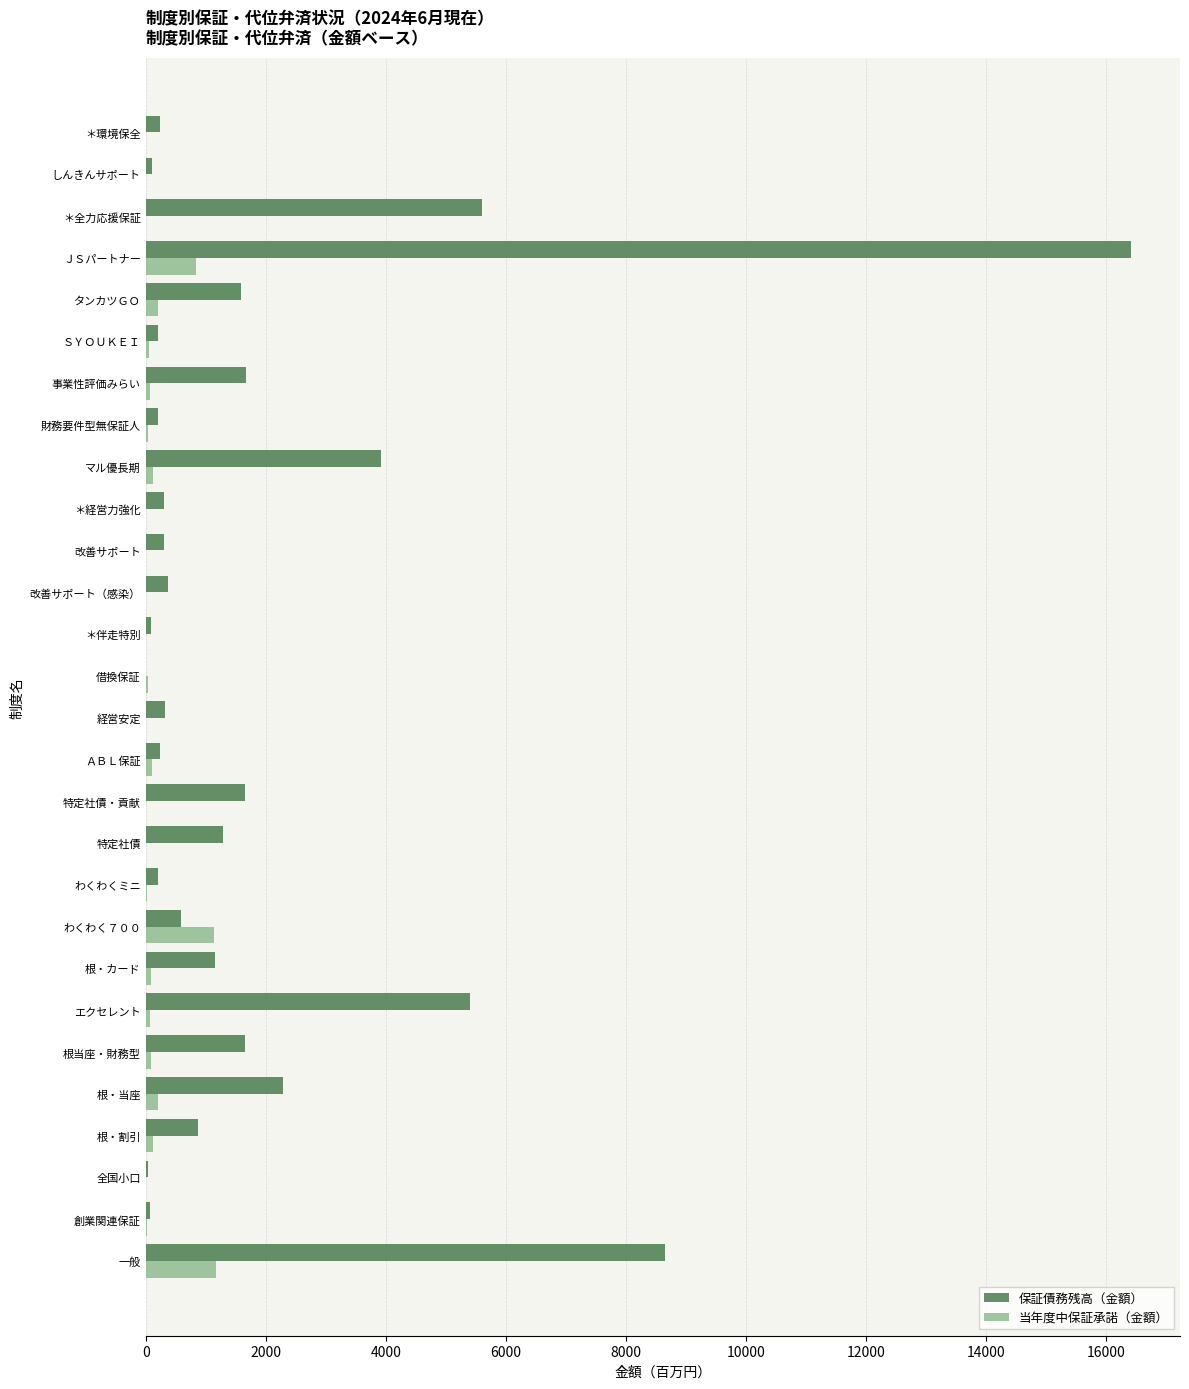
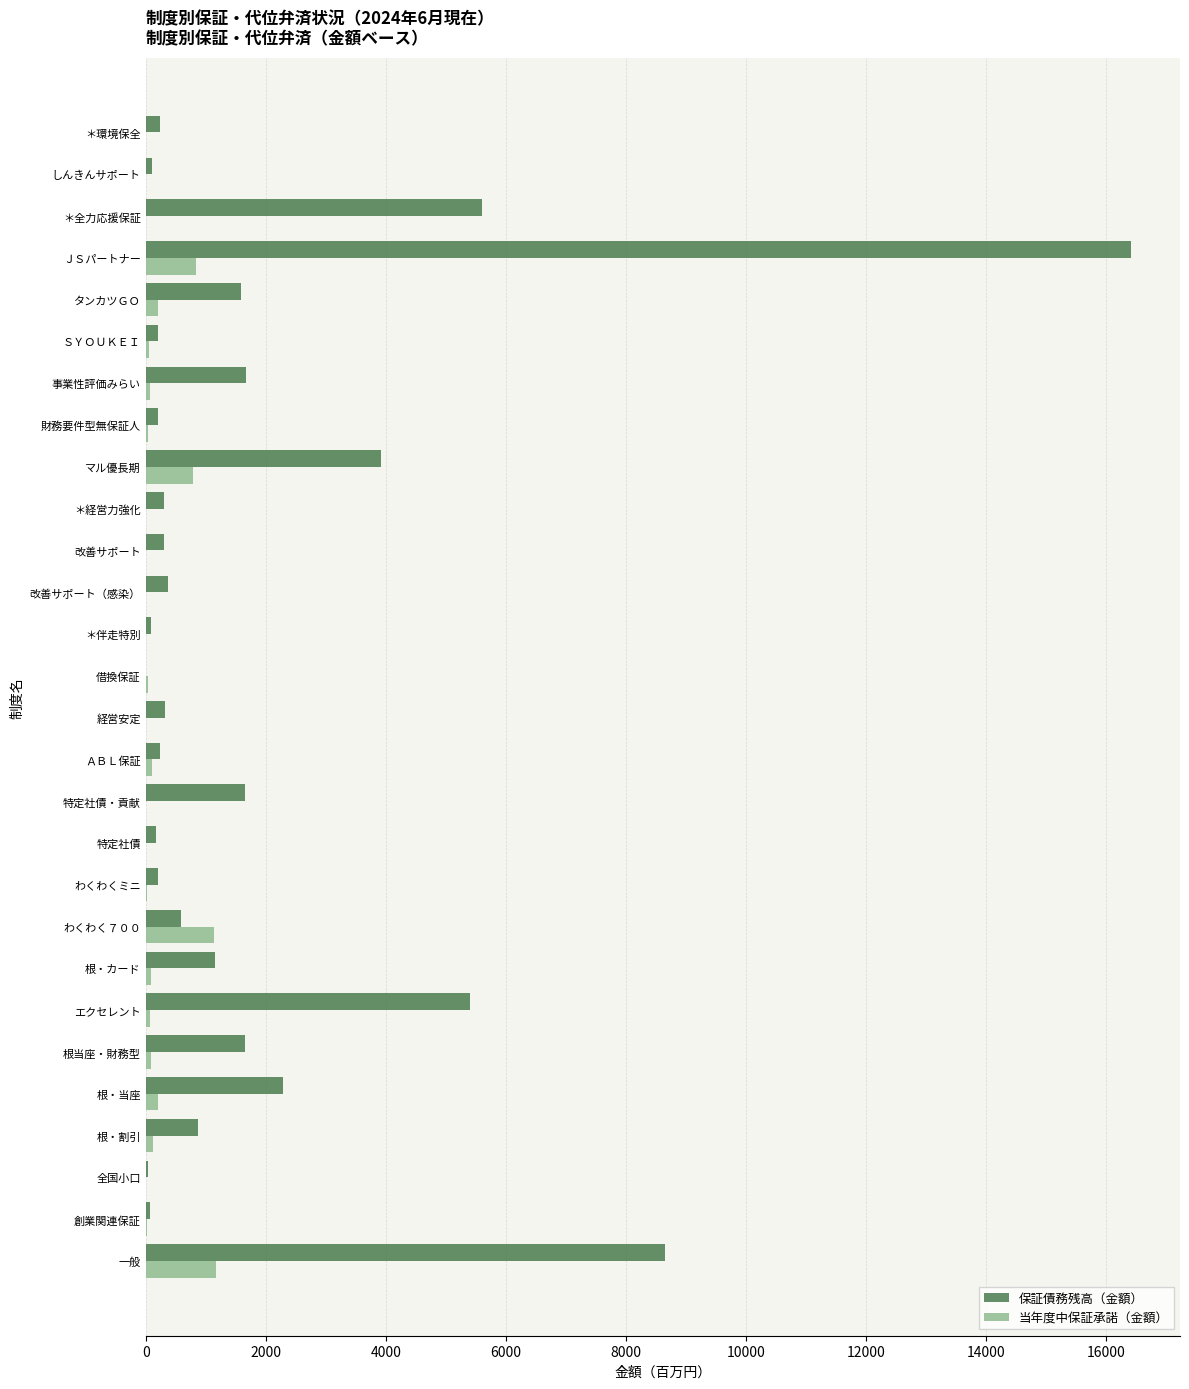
当年度中保証承諾（金額）, マル優長期: 100 -> 800
保証債務残高（金額）, 特定社債: 1300 -> 200
